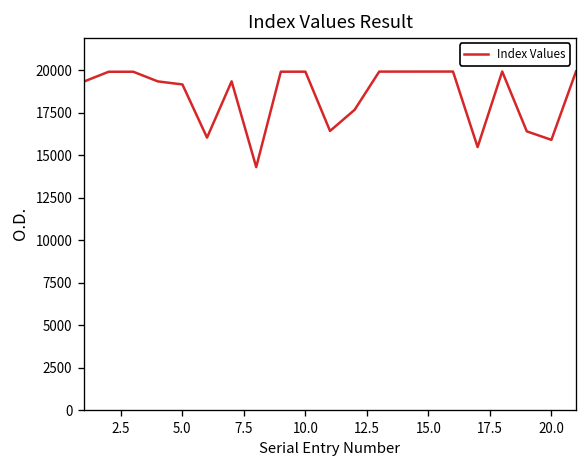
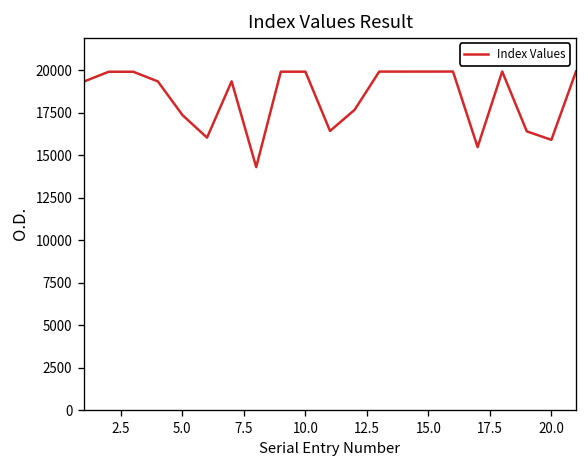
5.0: 19200 -> 17400
